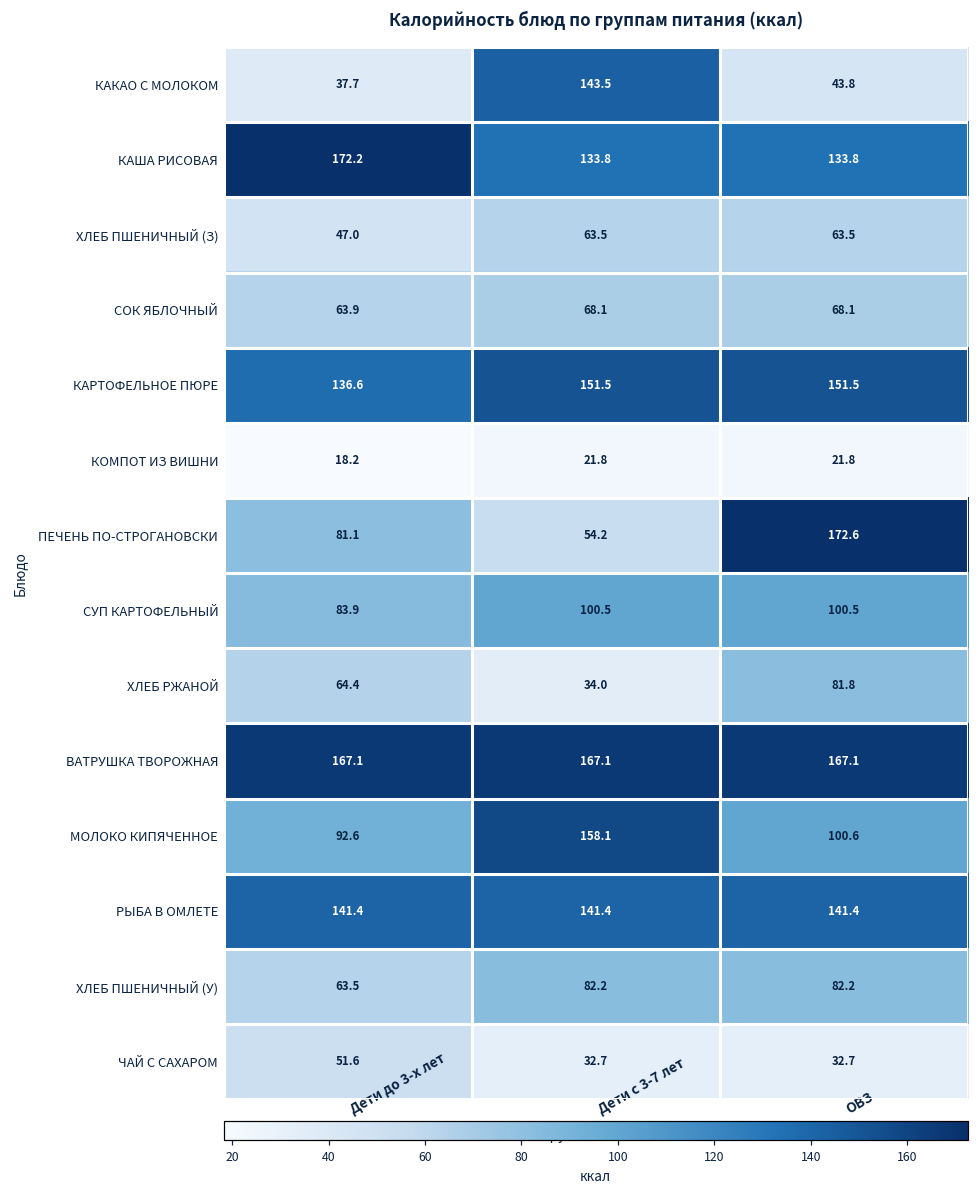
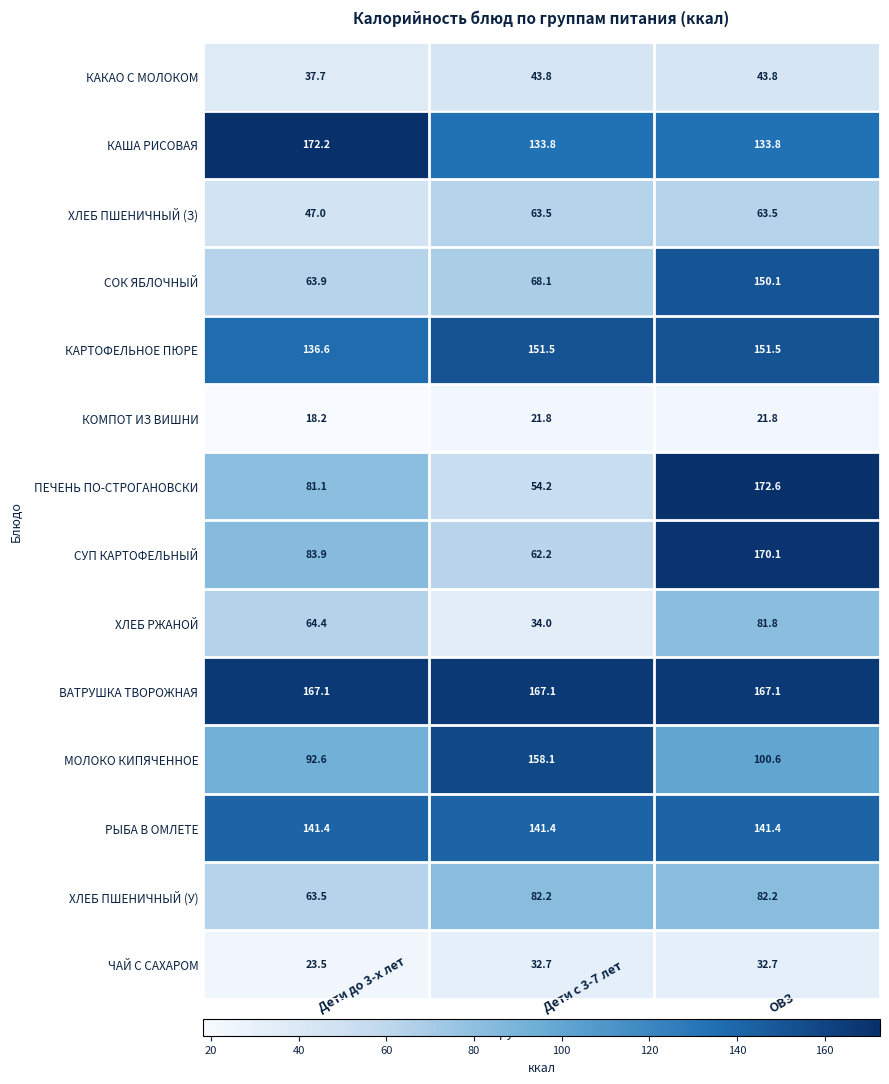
КАКАО С МОЛОКОМ, Дети с 3-7 лет: 143.5 -> 43.8
СОК ЯБЛОЧНЫЙ, ОВЗ: 68.1 -> 150.1
СУП КАРТОФЕЛЬНЫЙ, Дети с 3-7 лет: 100.5 -> 62.2
СУП КАРТОФЕЛЬНЫЙ, ОВЗ: 100.5 -> 170.1
ЧАЙ С САХАРОМ, Дети до 3-х лет: 51.6 -> 23.5
